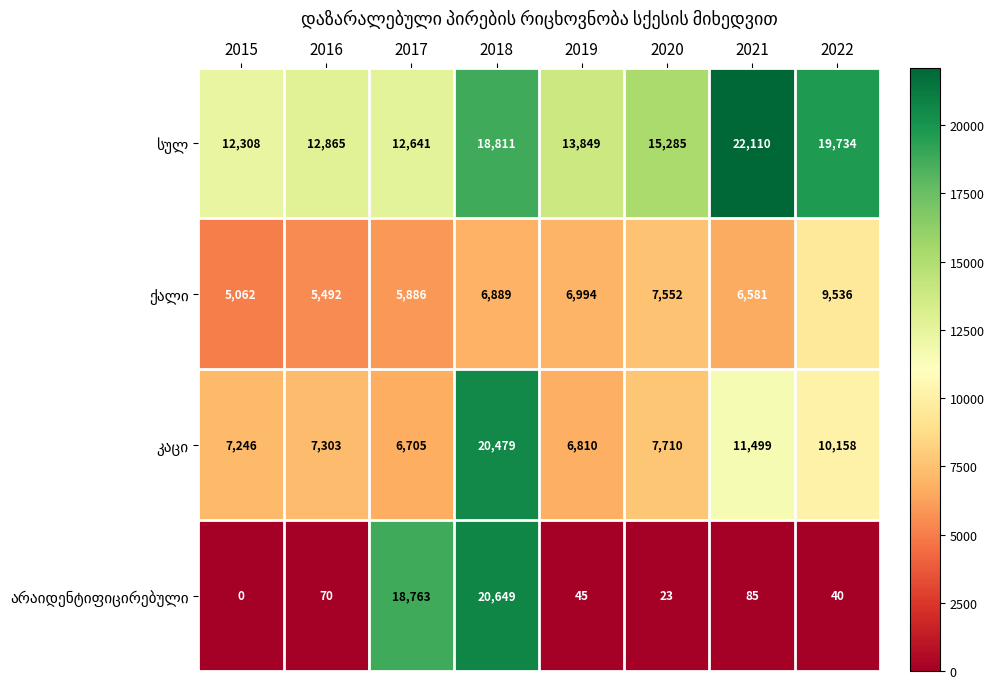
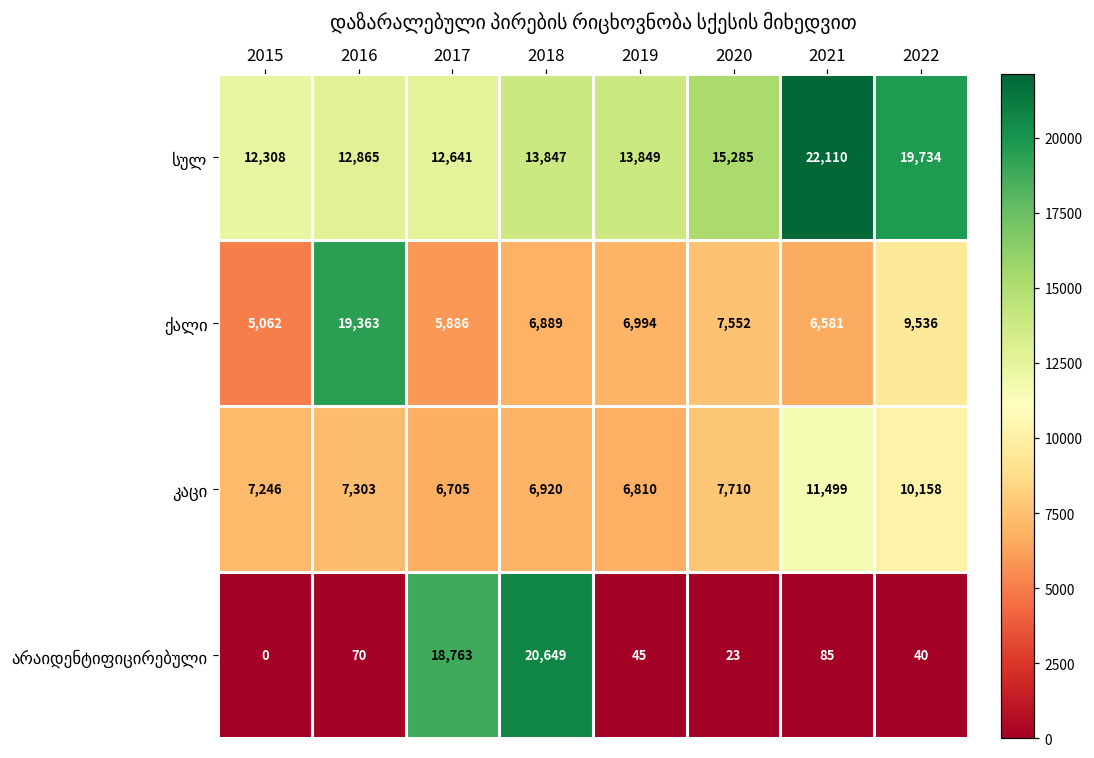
სულ, 2018: 18,811 -> 13,847
ქალი, 2016: 5,492 -> 19,363
კაცი, 2018: 20,479 -> 6,920
